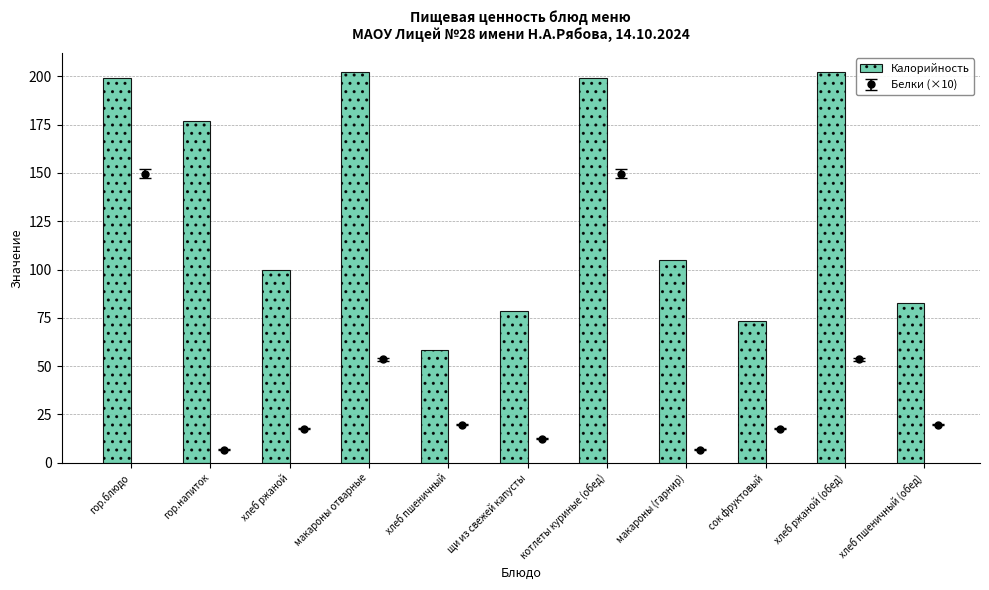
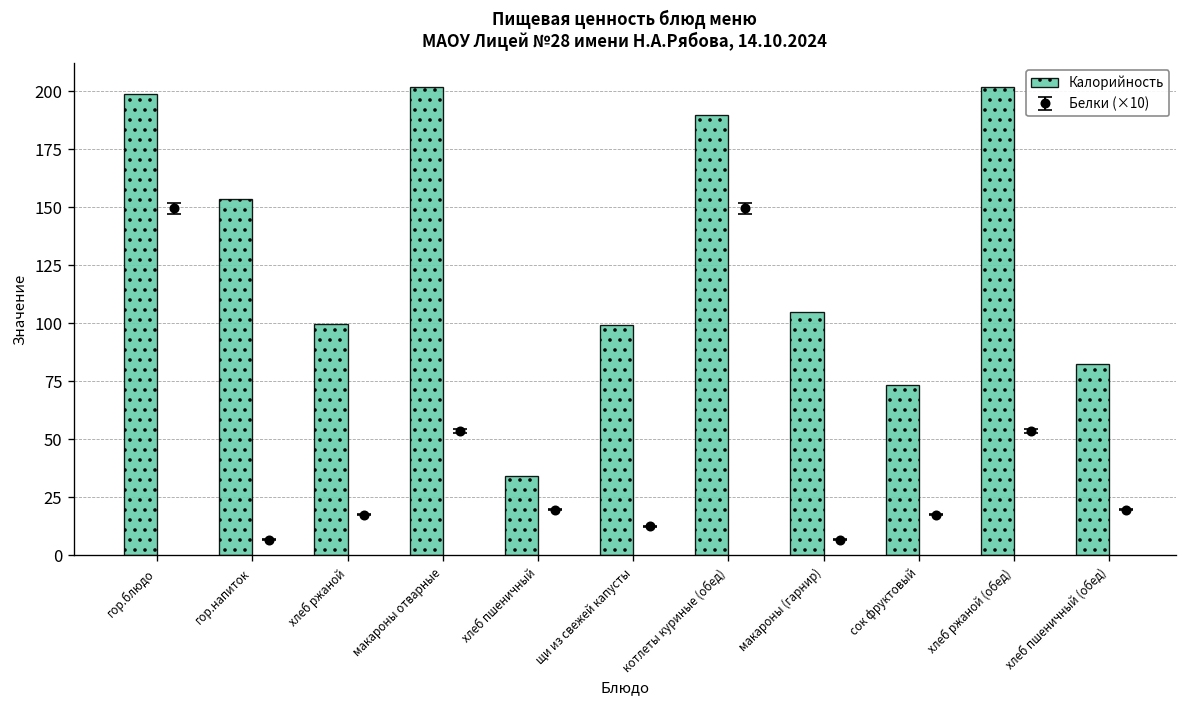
Калорийность, гор.напиток: 177 -> 154
Калорийность, хлеб пшеничный: 58 -> 34
Калорийность, щи из свежей капусты: 79 -> 99
Калорийность, котлеты куриные (обед): 199 -> 190
